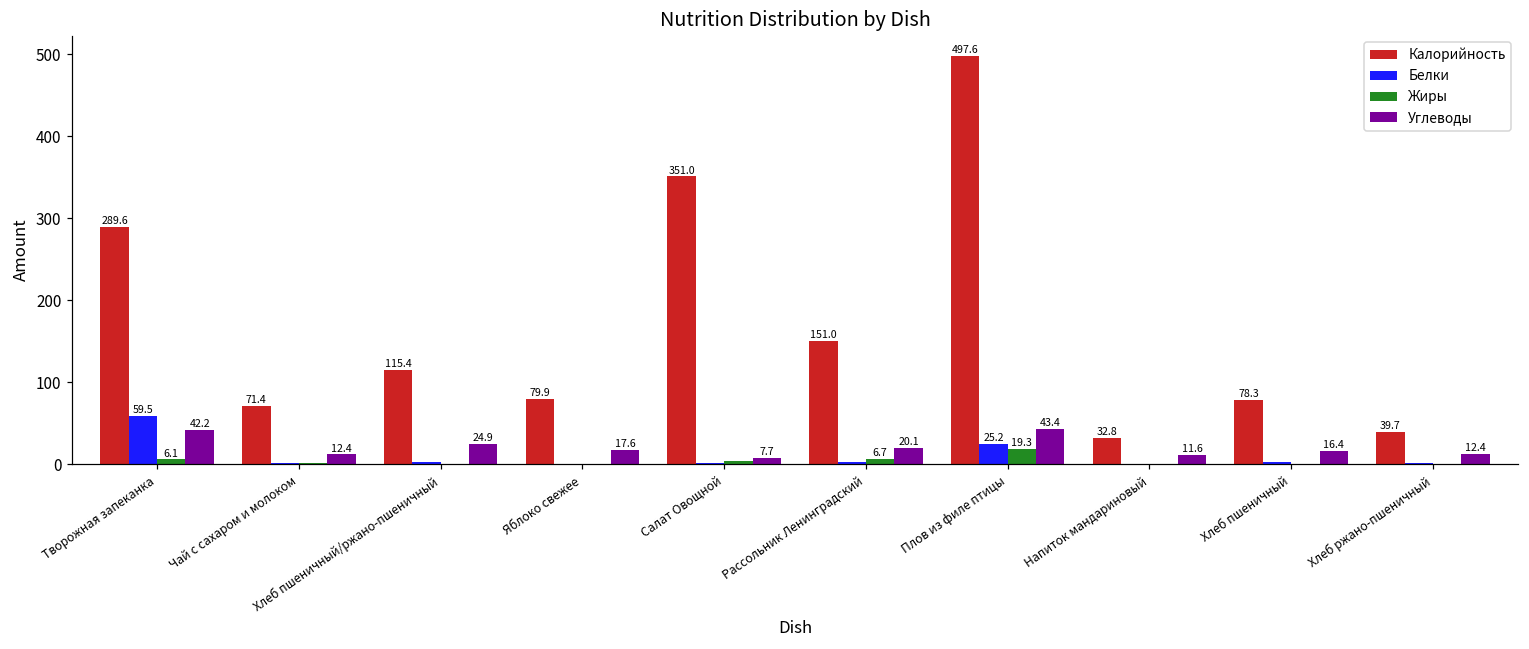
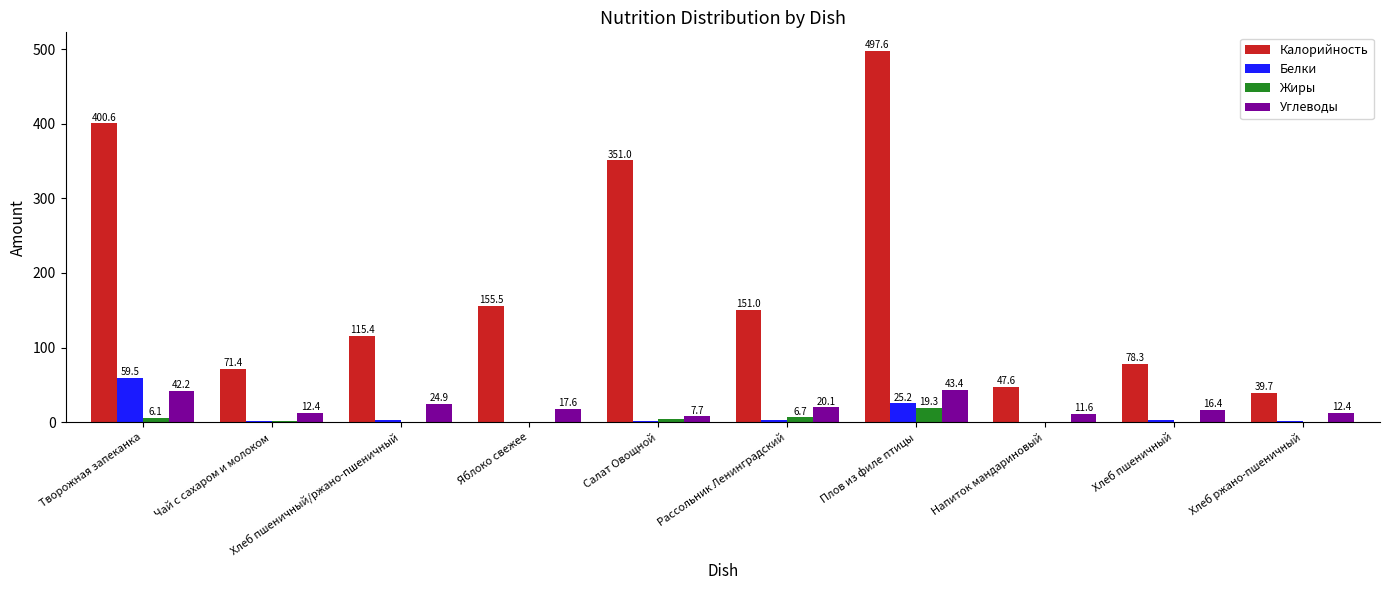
Калорийность, Творожная запеканка: 289.6 -> 400.6
Калорийность, Яблоко свежее: 79.9 -> 155.5
Калорийность, Напиток мандариновый: 32.8 -> 47.6
